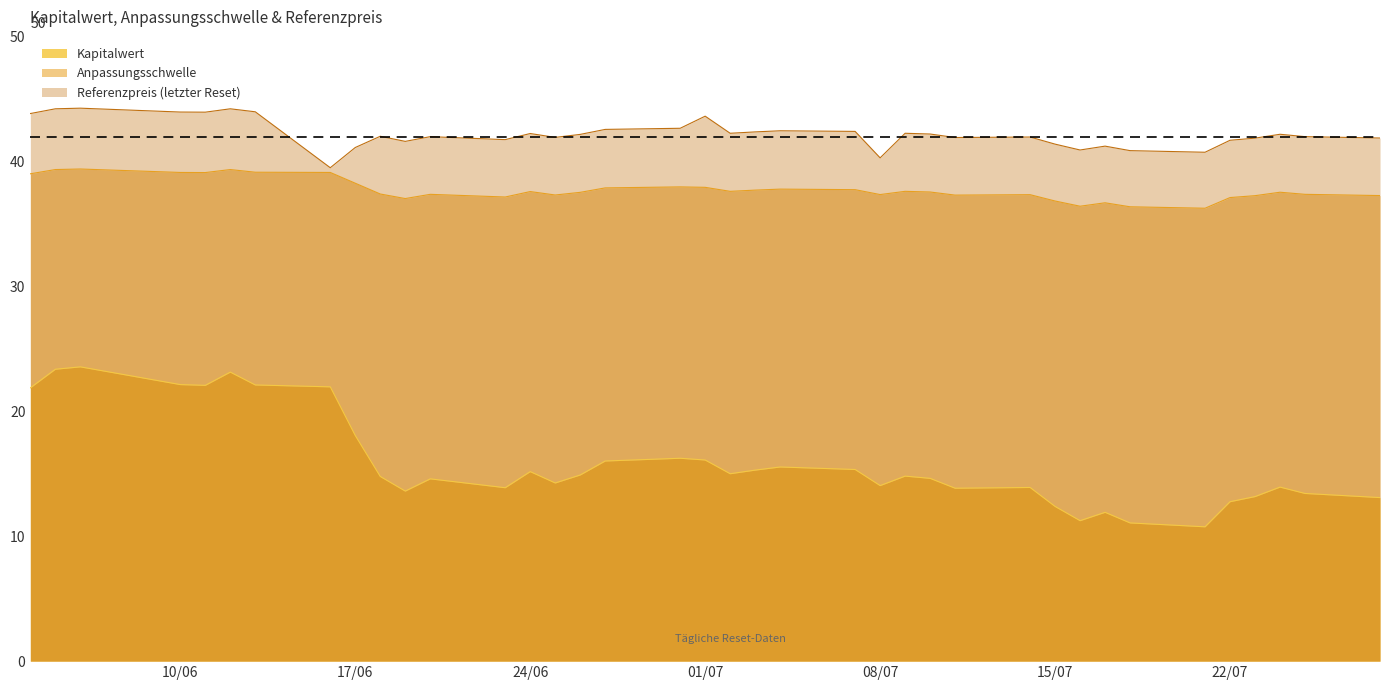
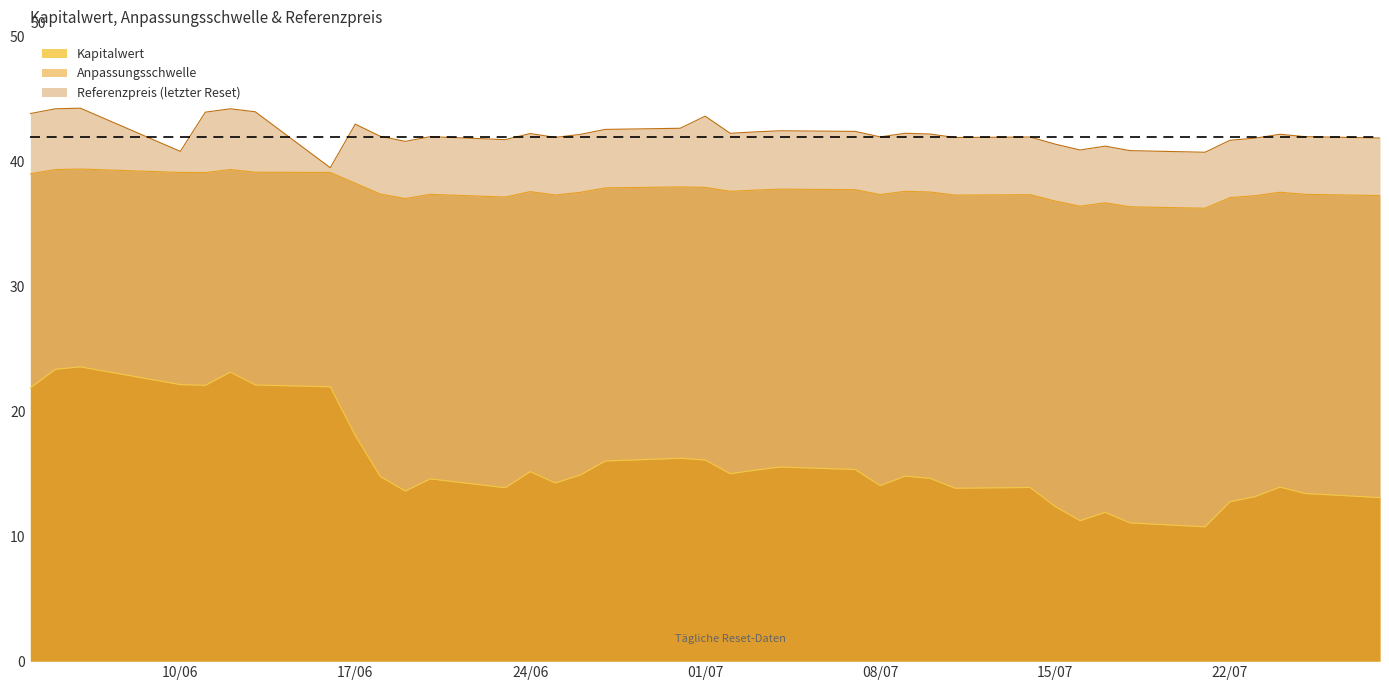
Referenzpreis (letzter Reset), 10/06: 44.0 -> 40.8
Referenzpreis (letzter Reset), 17/06: 41.1 -> 43.0
Referenzpreis (letzter Reset), 08/07: 40.3 -> 42.0
